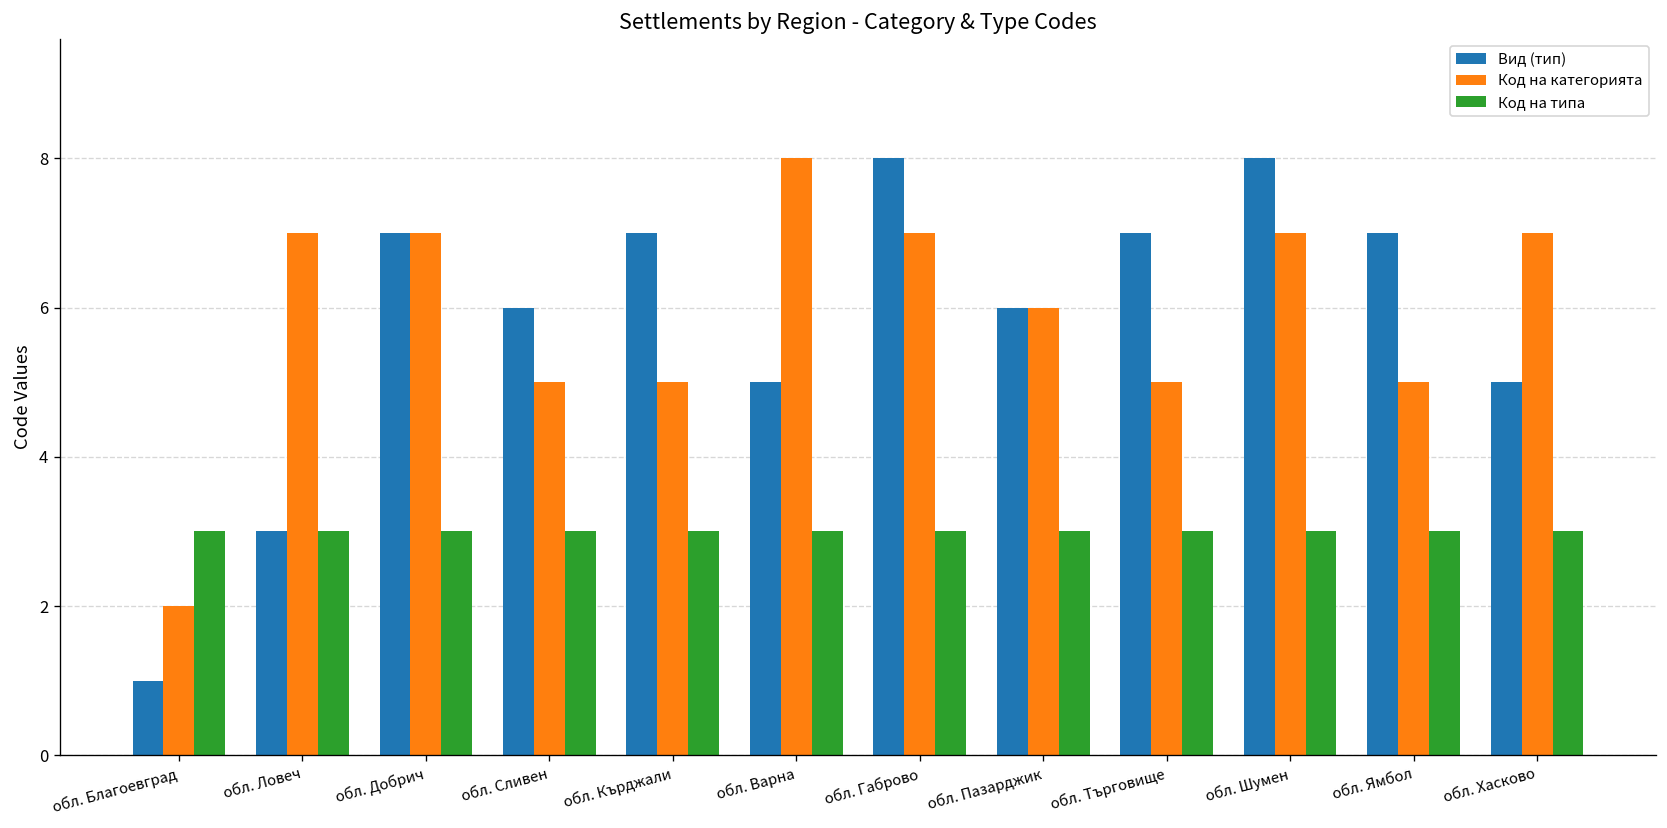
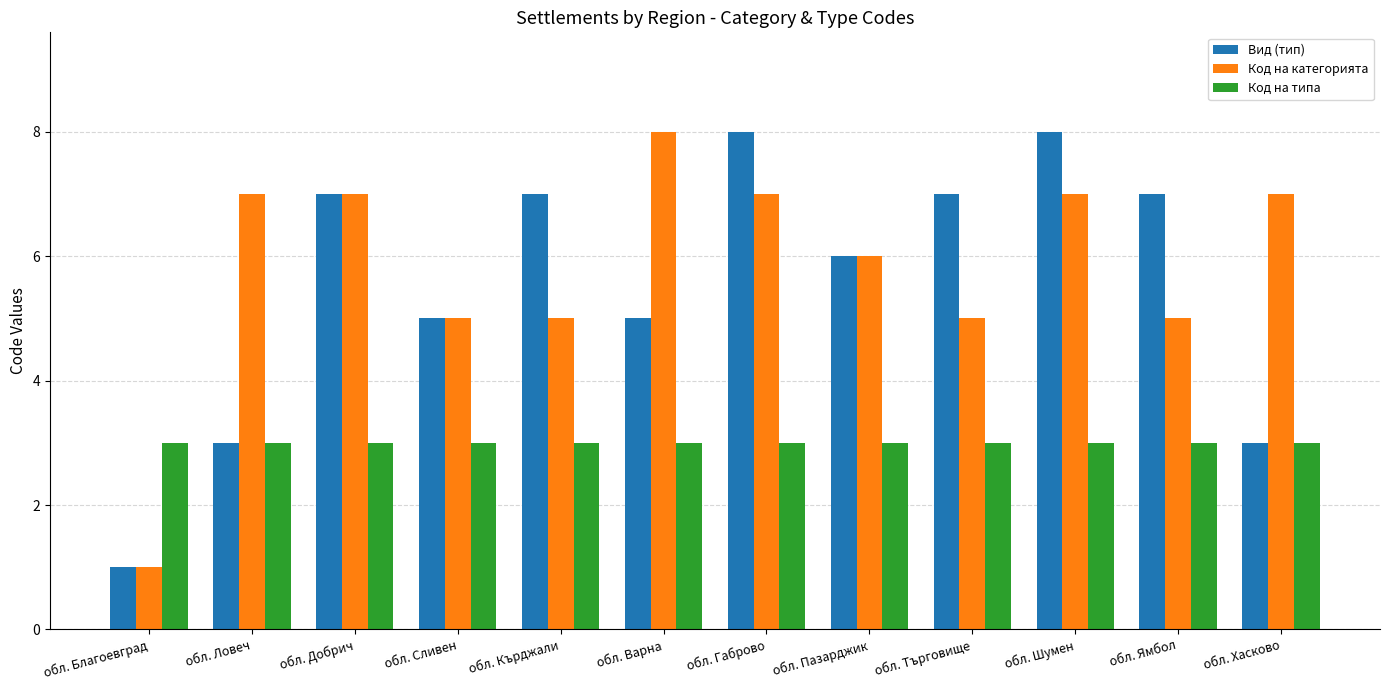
Код на категорията, обл. Благоевград: 2 -> 1
Вид (тип), обл. Сливен: 6 -> 5
Вид (тип), обл. Хасково: 5 -> 3
